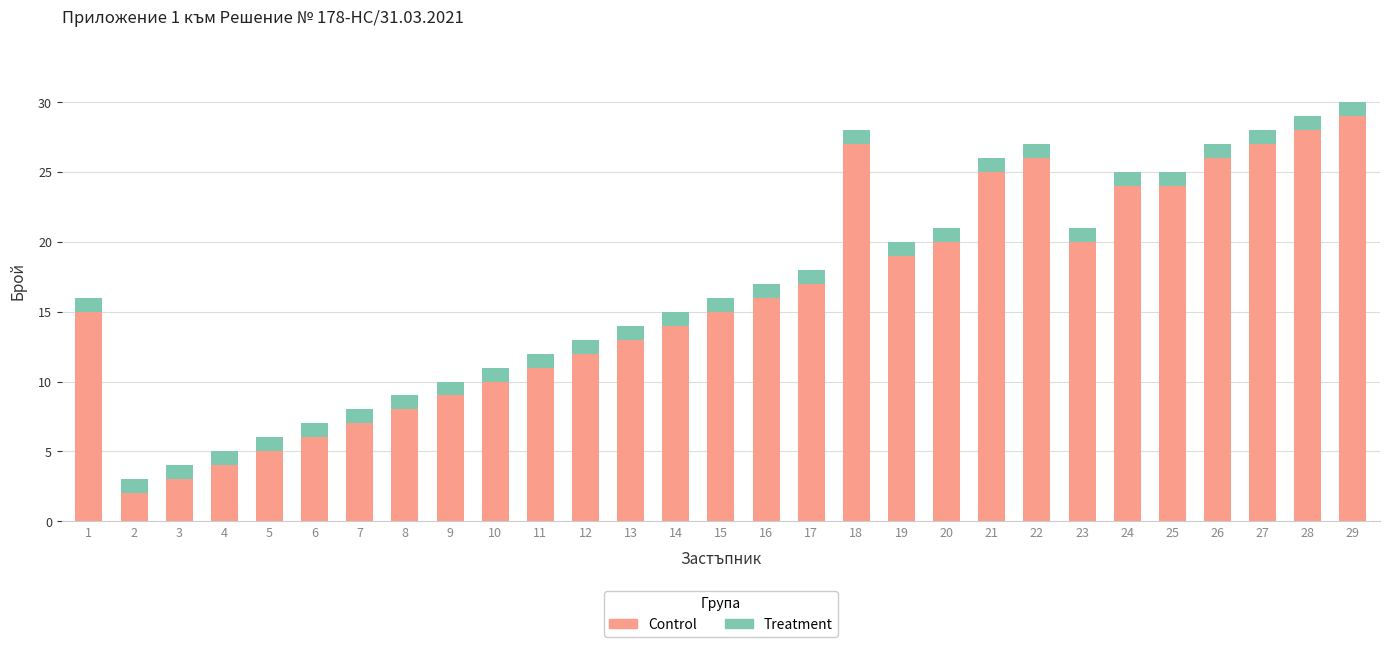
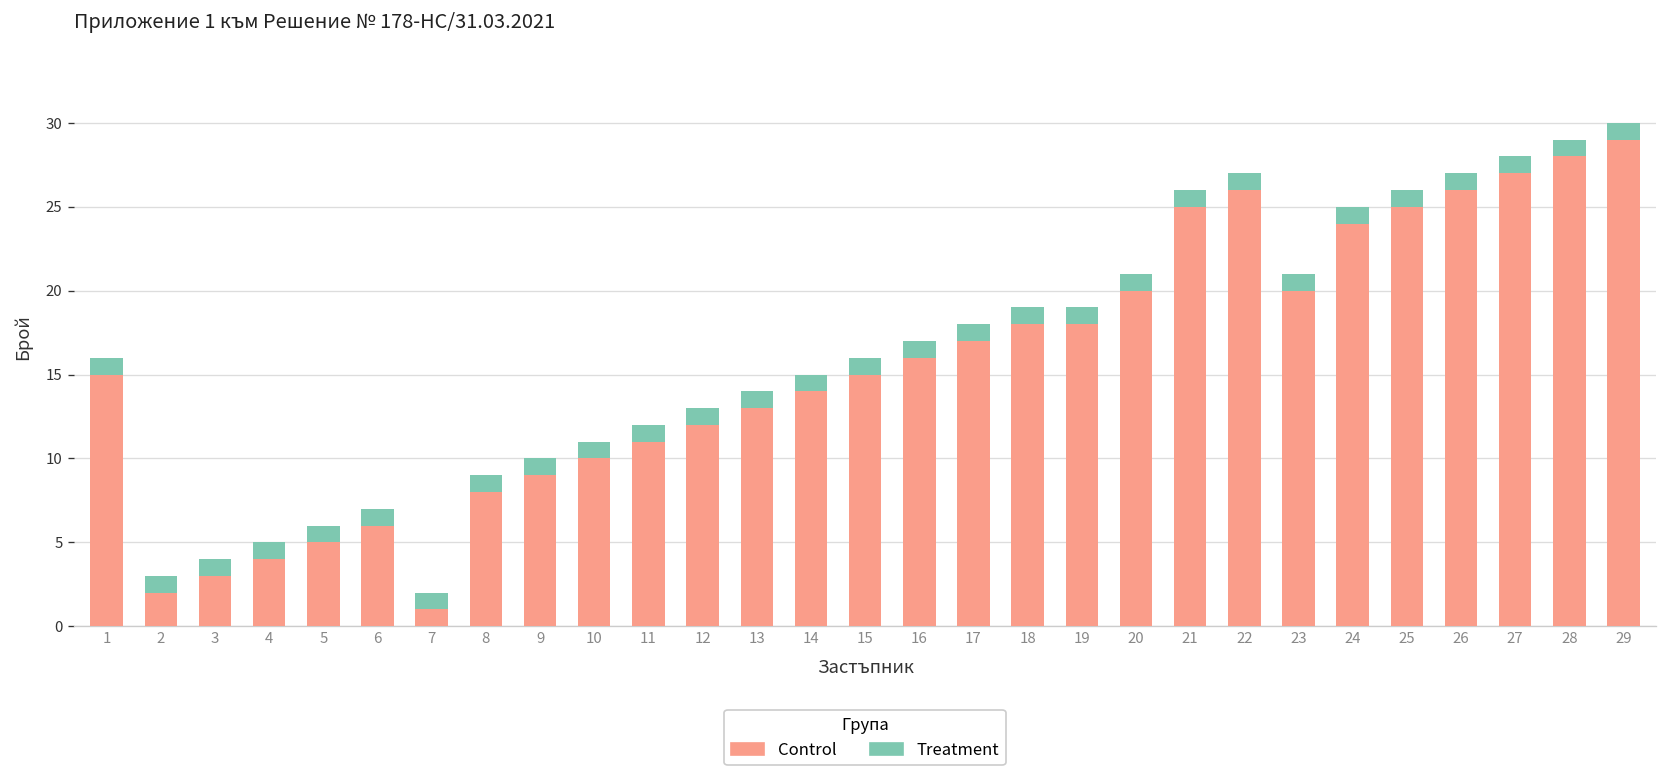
Control, 7: 7 -> 1
Control, 18: 27 -> 18
Control, 19: 19 -> 18
Control, 25: 24 -> 25
